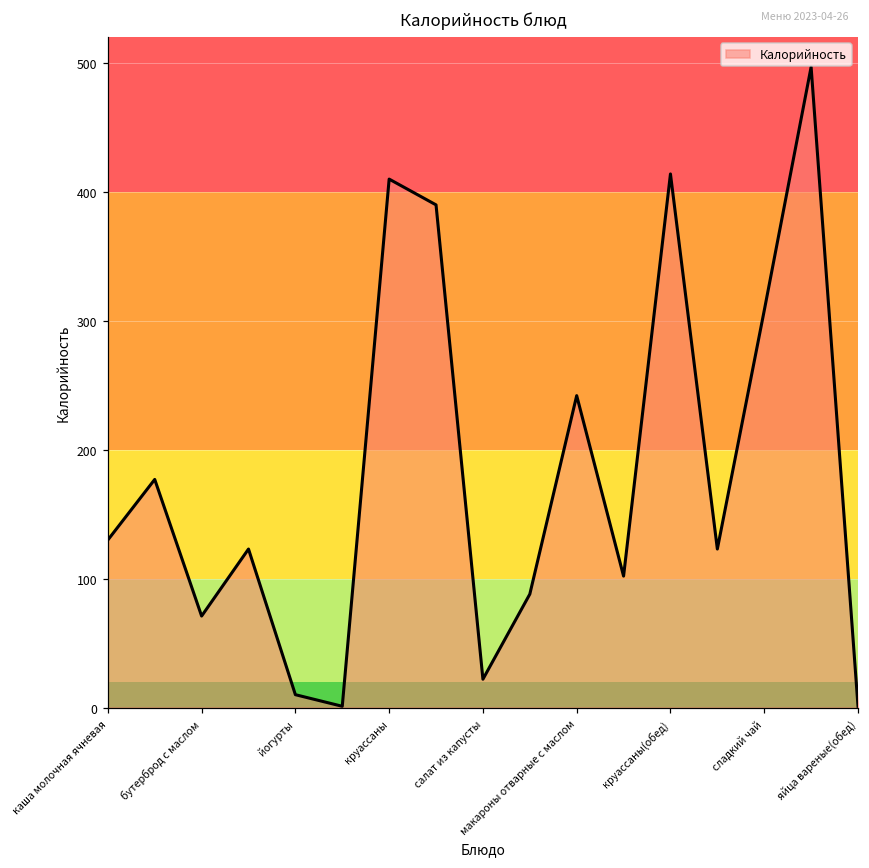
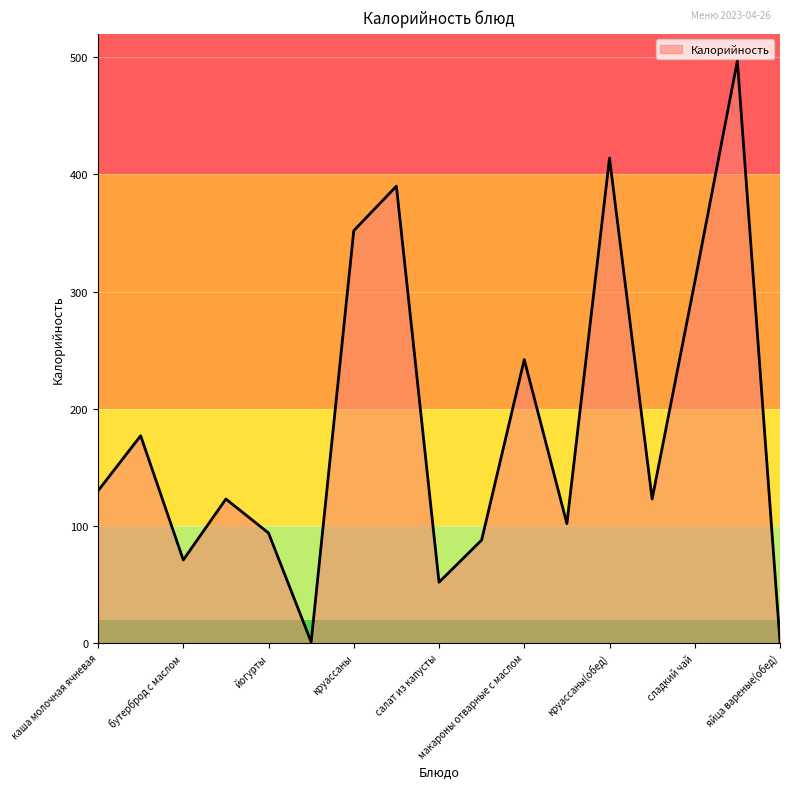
йогурты: 10 -> 94
круассаны: 410 -> 352
салат из капусты: 22 -> 52
